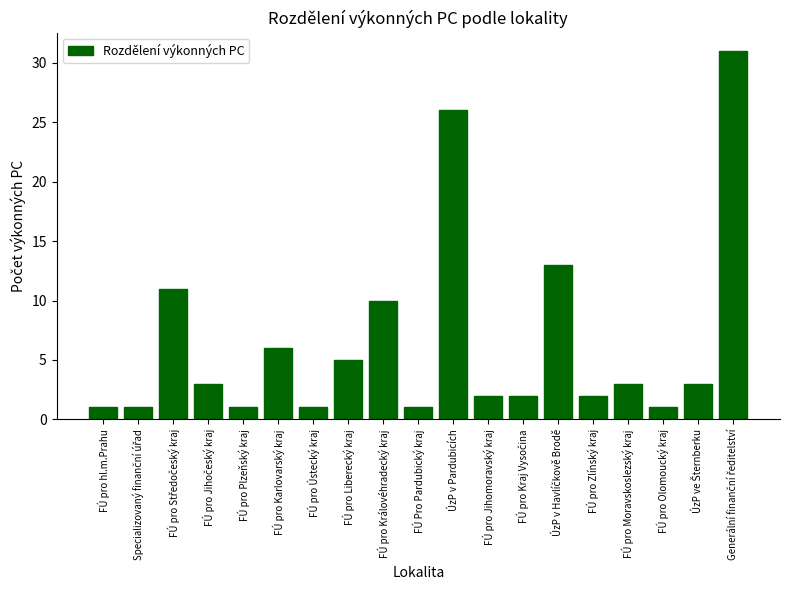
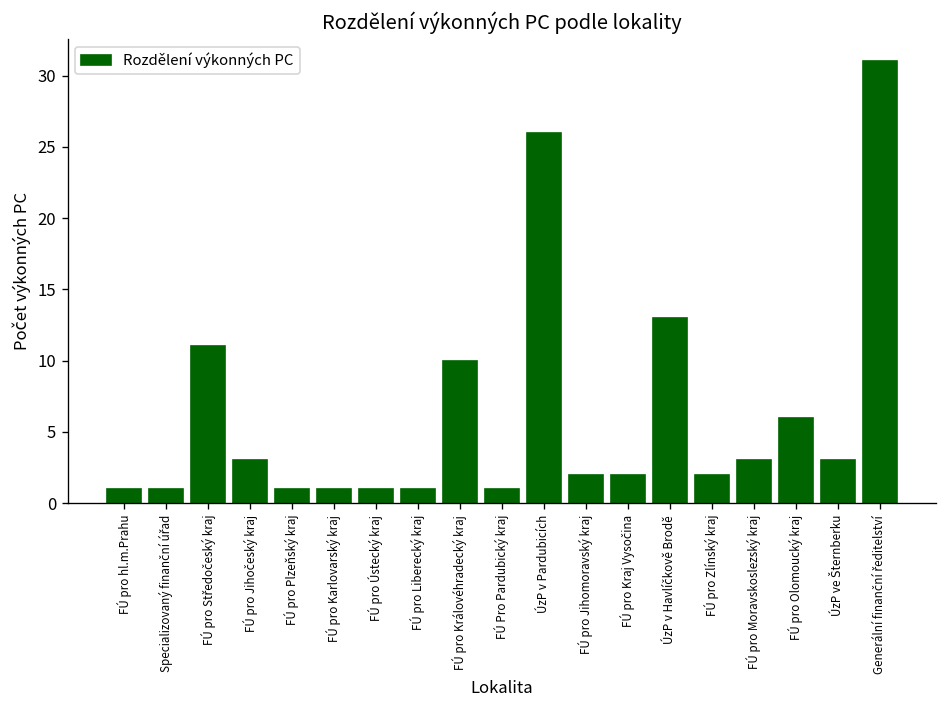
FÚ pro Karlovarský kraj: 6 -> 1
FÚ pro Liberecký kraj: 5 -> 1
FÚ pro Olomoucký kraj: 1 -> 6
